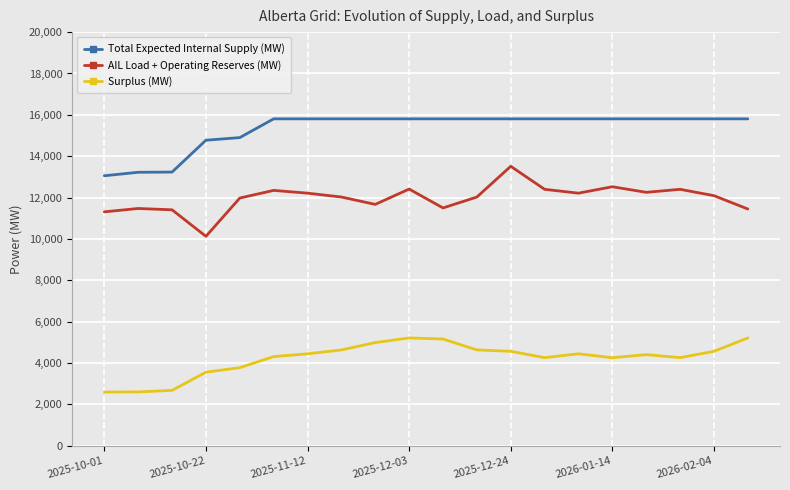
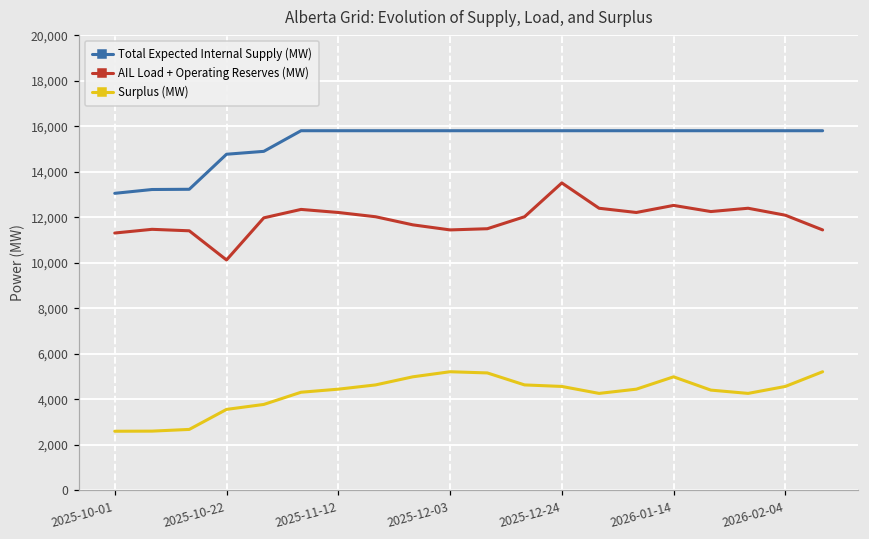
AIL Load + Operating Reserves (MW), 2025-12-03: 12,400 -> 11,400
Surplus (MW), 2026-01-14: 4,300 -> 5,000
